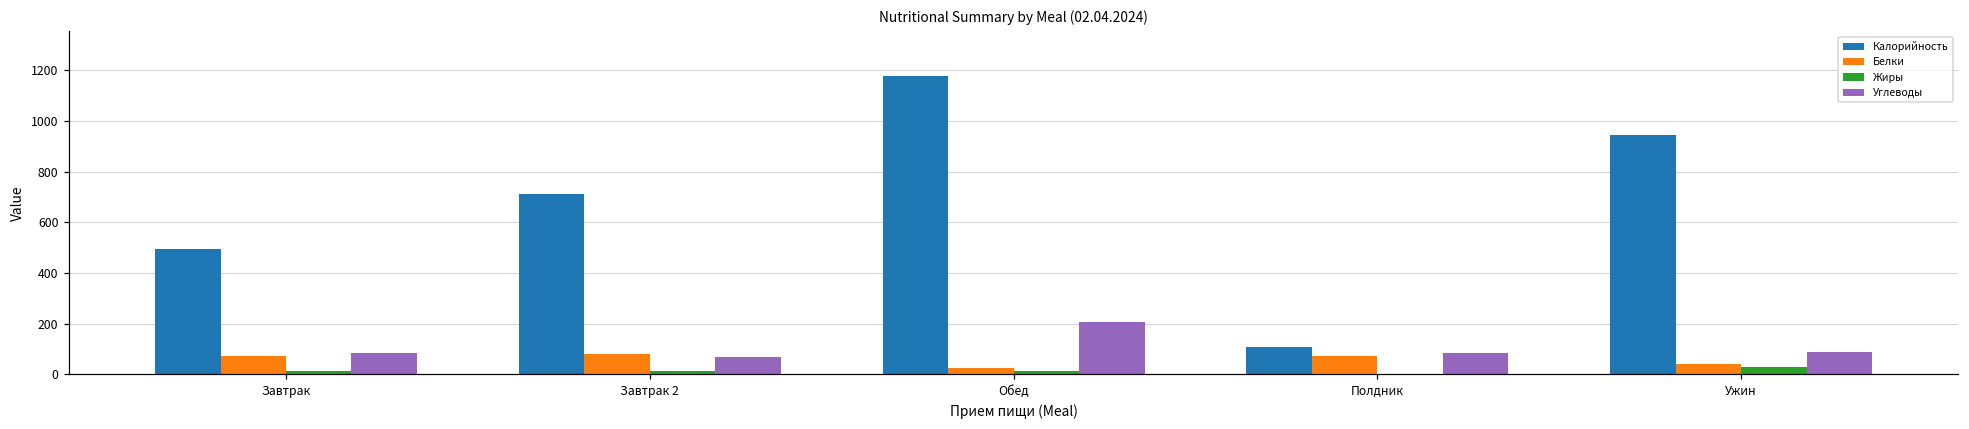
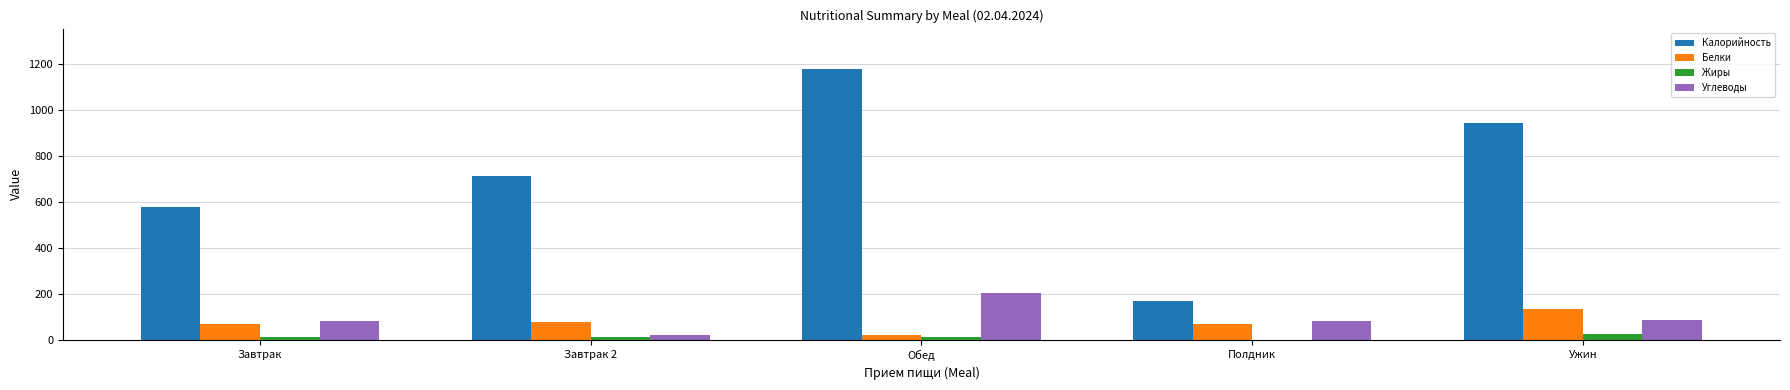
Калорийность, Завтрак: 500 -> 580
Углеводы, Завтрак 2: 70 -> 20
Калорийность, Полдник: 110 -> 170
Белки, Ужин: 40 -> 140
